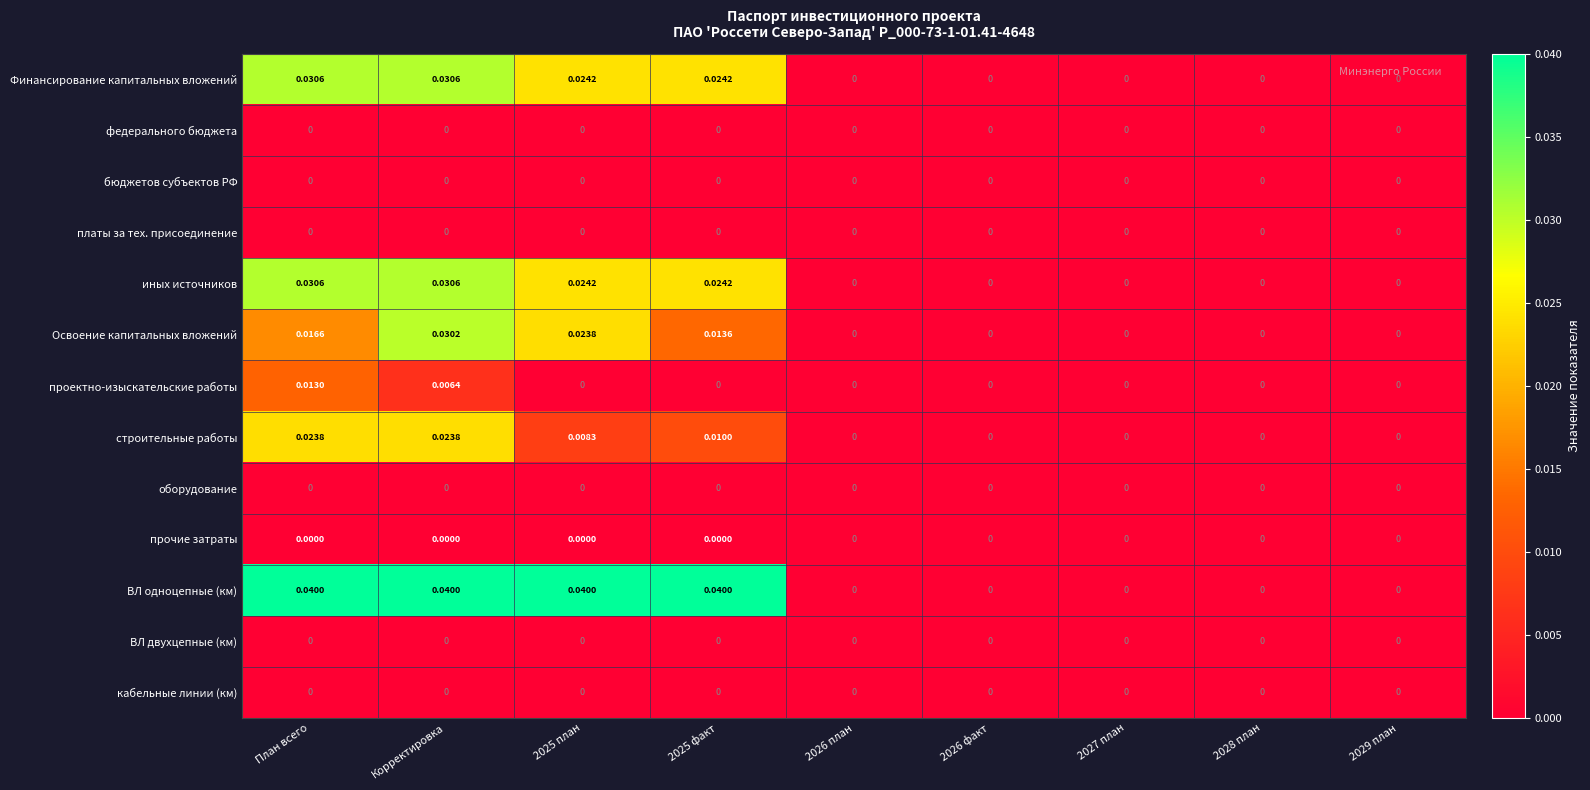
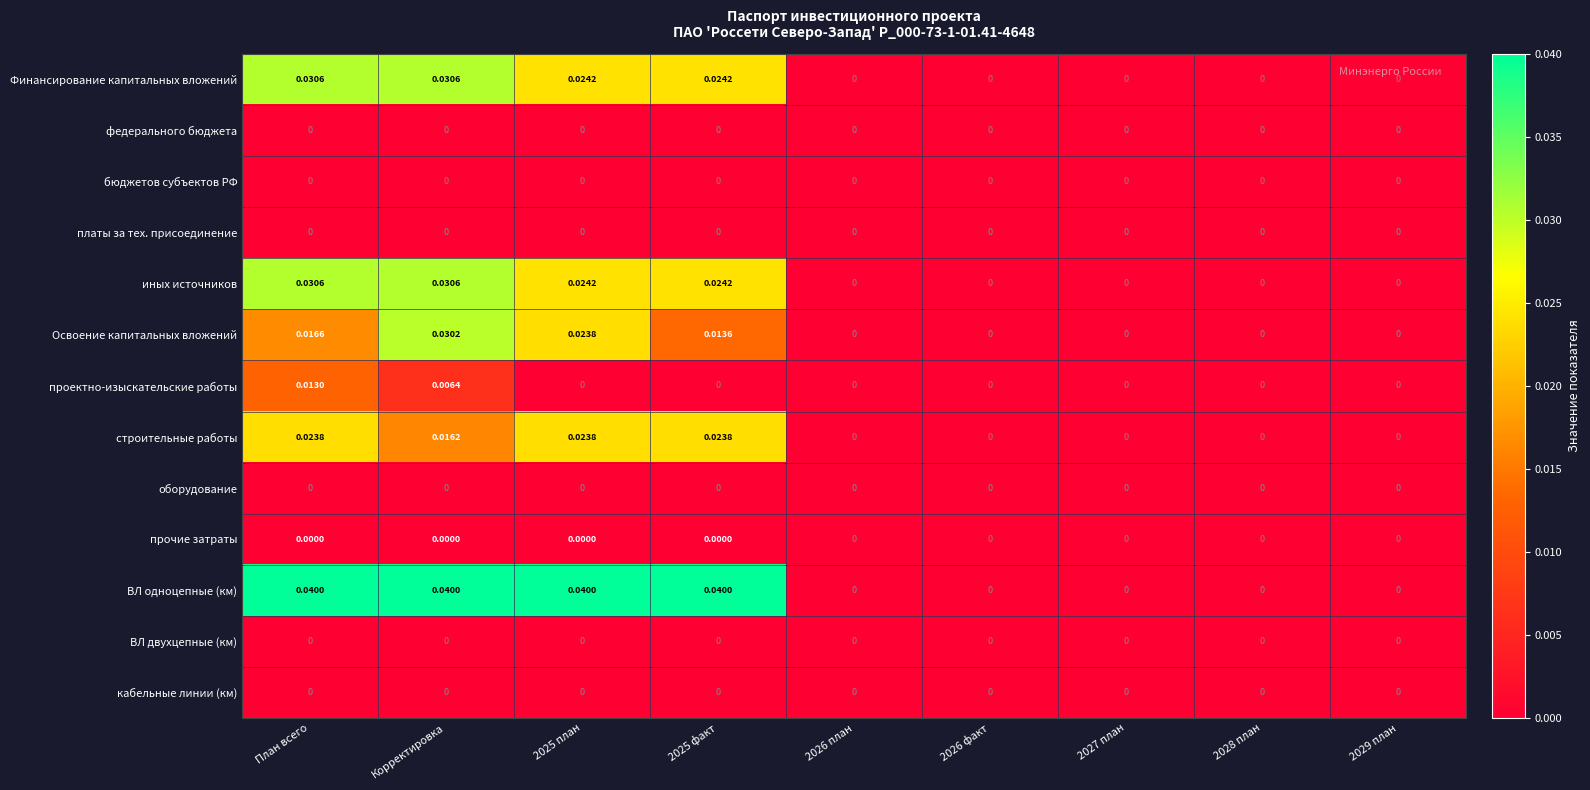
строительные работы, Корректировка: 0.0238 -> 0.0162
строительные работы, 2025 план: 0.0083 -> 0.0238
строительные работы, 2025 факт: 0.0100 -> 0.0238
